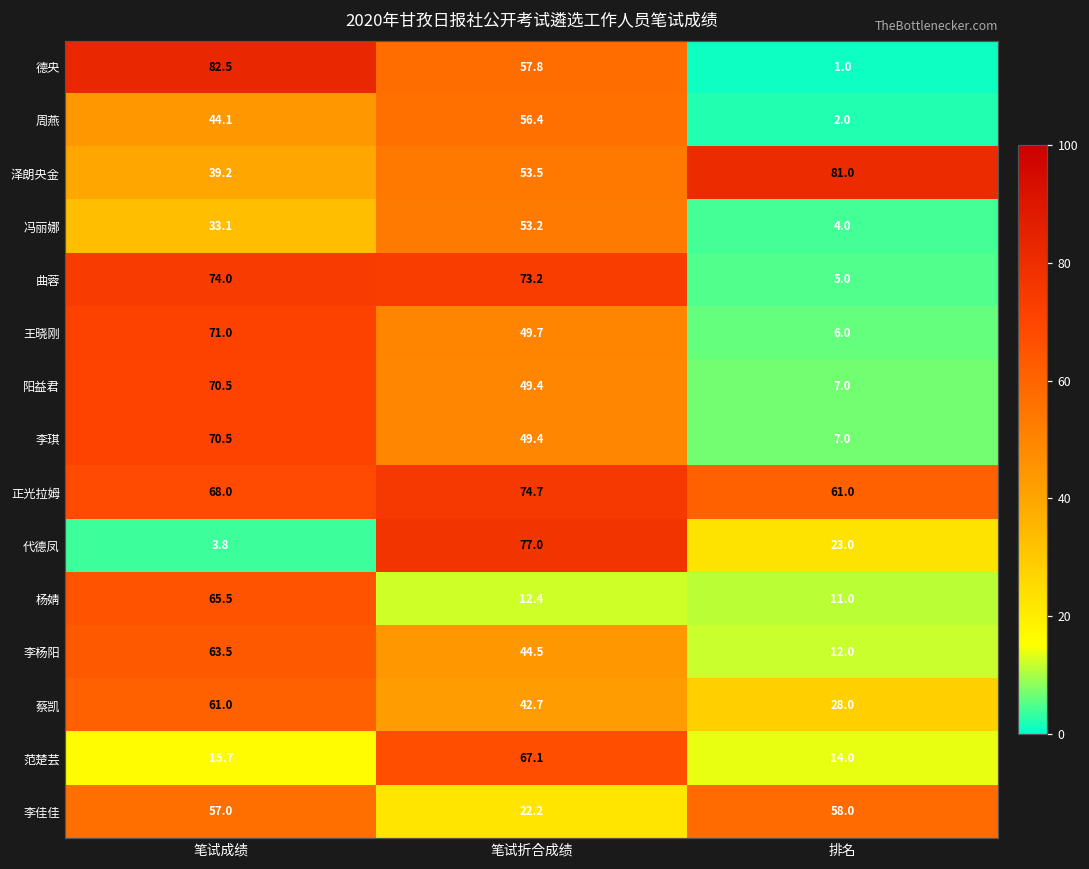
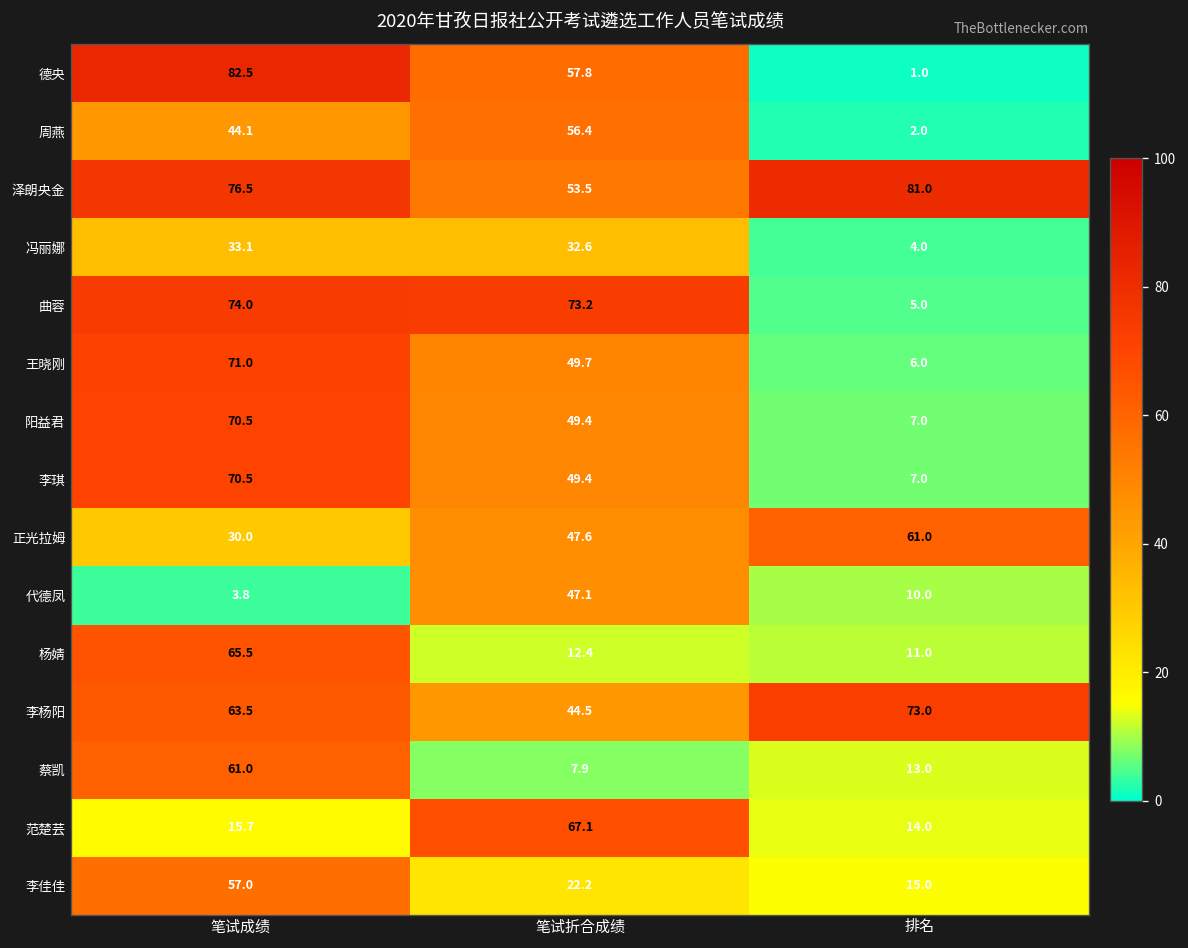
泽朗央金, 笔试成绩: 39.2 -> 76.5
冯丽娜, 笔试折合成绩: 53.2 -> 32.6
正光拉姆, 笔试成绩: 68.0 -> 30.0
正光拉姆, 笔试折合成绩: 74.7 -> 47.6
代德凤, 笔试折合成绩: 77.0 -> 47.1
代德凤, 排名: 23.0 -> 10.0
李杨阳, 排名: 12.0 -> 73.0
蔡凯, 笔试折合成绩: 42.7 -> 7.9
蔡凯, 排名: 28.0 -> 13.0
李佳佳, 排名: 58.0 -> 15.0
